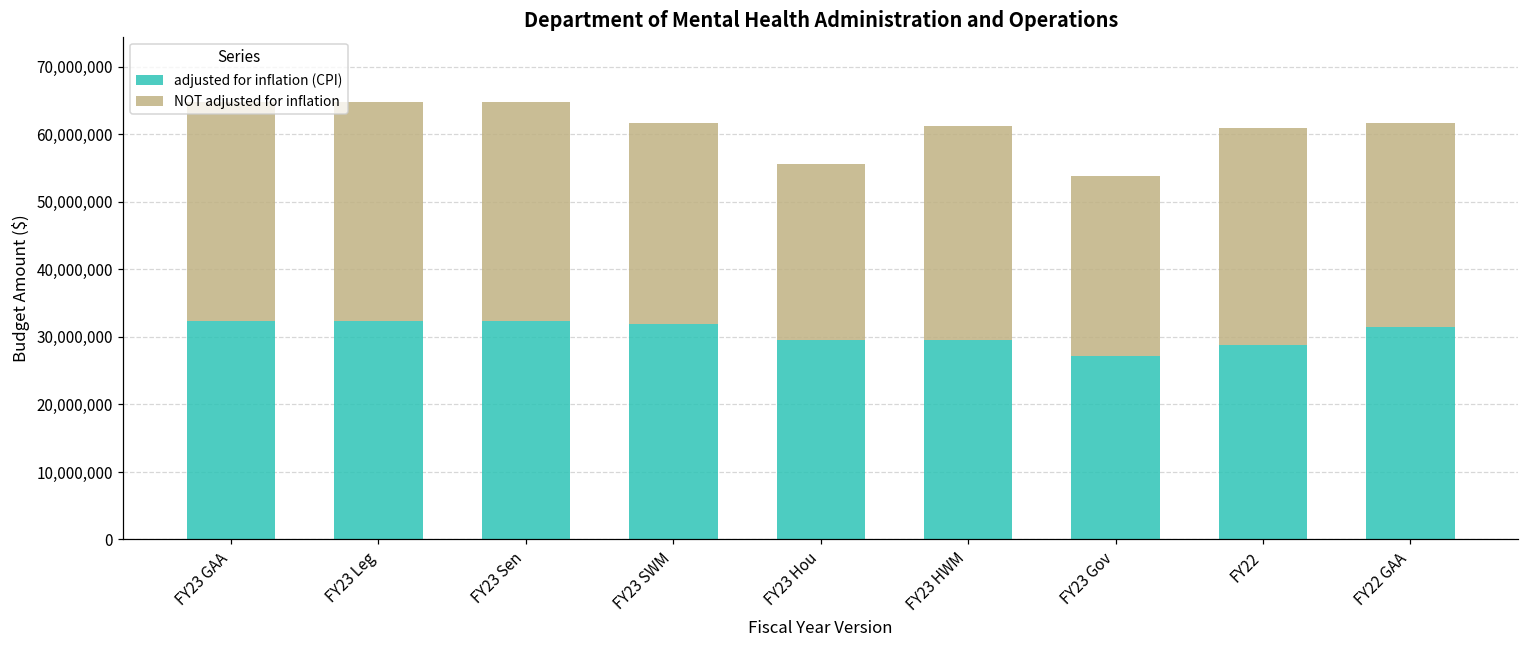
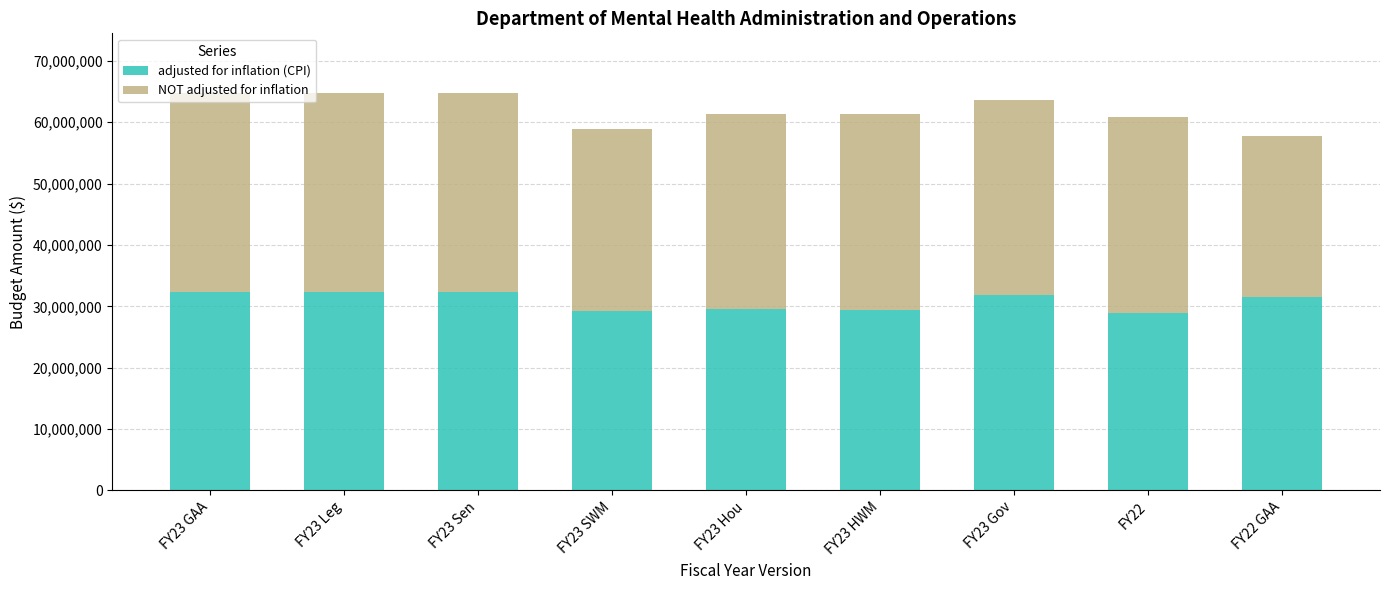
adjusted for inflation (CPI), FY23 SWM: 32,000,000 -> 29,000,000
NOT adjusted for inflation, FY23 Hou: 26,000,000 -> 32,000,000
adjusted for inflation (CPI), FY23 Gov: 27,000,000 -> 32,000,000
NOT adjusted for inflation, FY23 Gov: 27,000,000 -> 32,000,000
NOT adjusted for inflation, FY22 GAA: 30,000,000 -> 26,000,000
